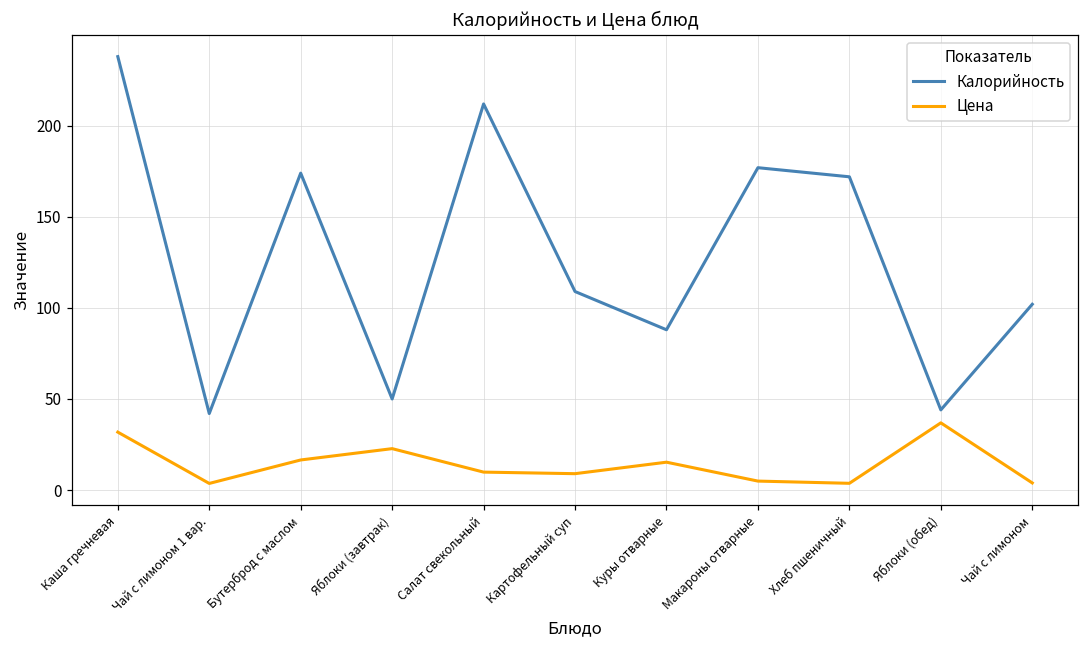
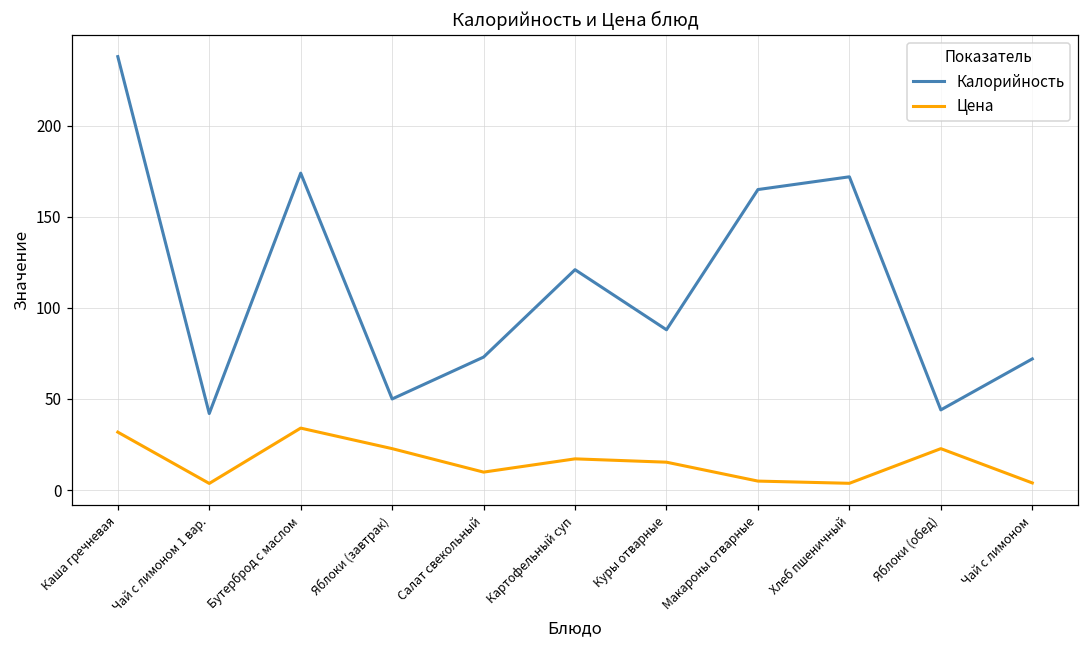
Цена, Бутерброд с маслом: 17 -> 34
Калорийность, Салат свекольный: 212 -> 73
Калорийность, Картофельный суп: 109 -> 121
Цена, Картофельный суп: 9 -> 17
Калорийность, Макароны отварные: 177 -> 165
Цена, Яблоки (обед): 37 -> 23
Калорийность, Чай с лимоном: 102 -> 72
